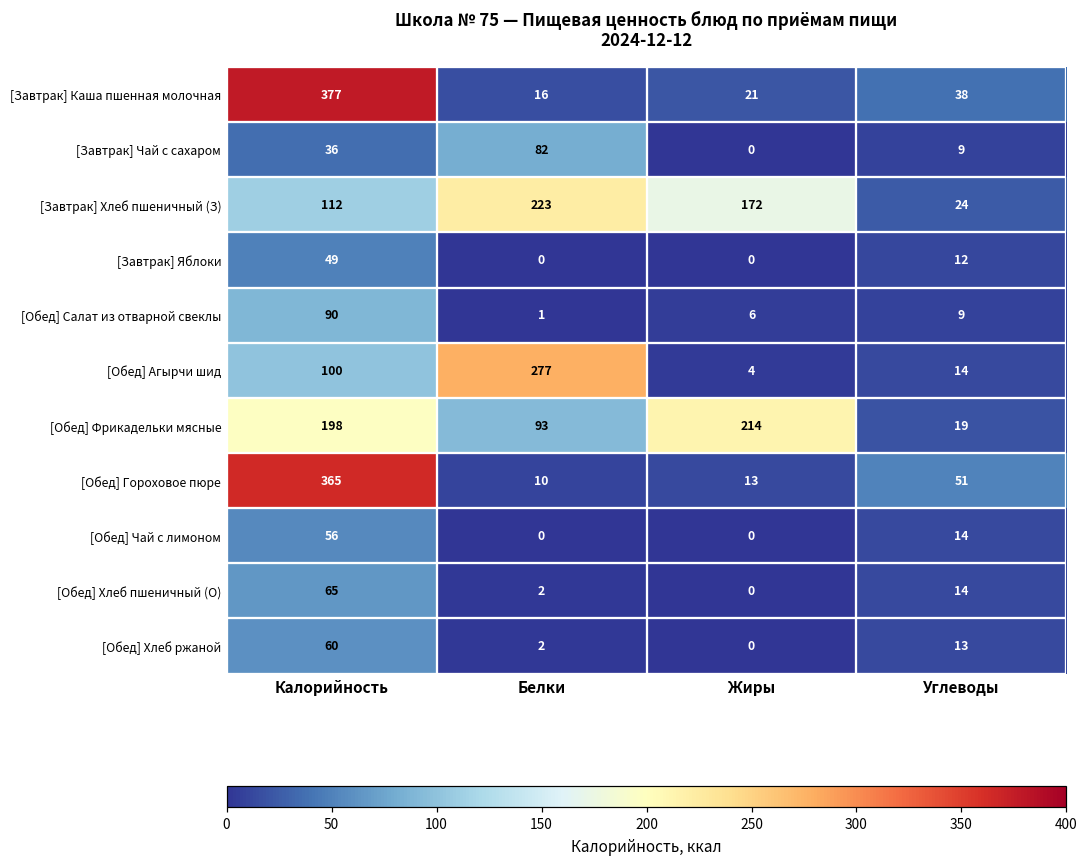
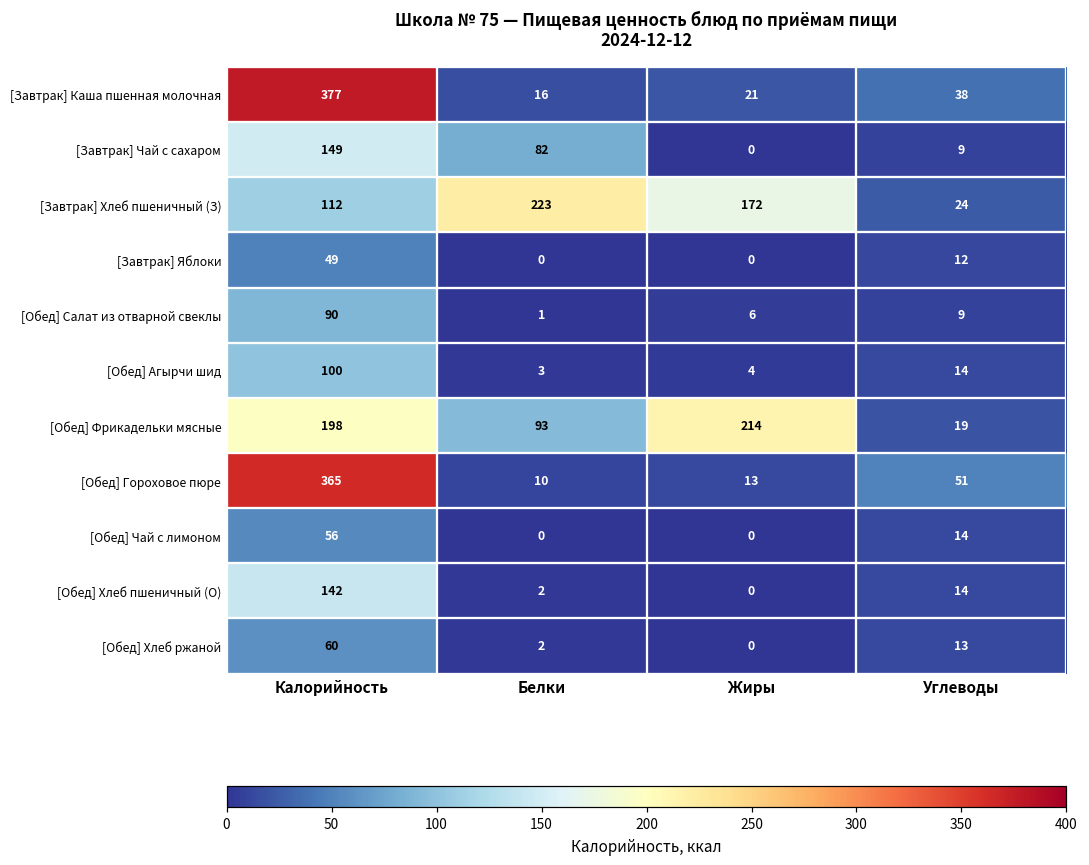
[Завтрак] Чай с сахаром, Калорийность: 36 -> 149
[Обед] Агырчи шид, Белки: 277 -> 3
[Обед] Хлеб пшеничный (О), Калорийность: 65 -> 142
